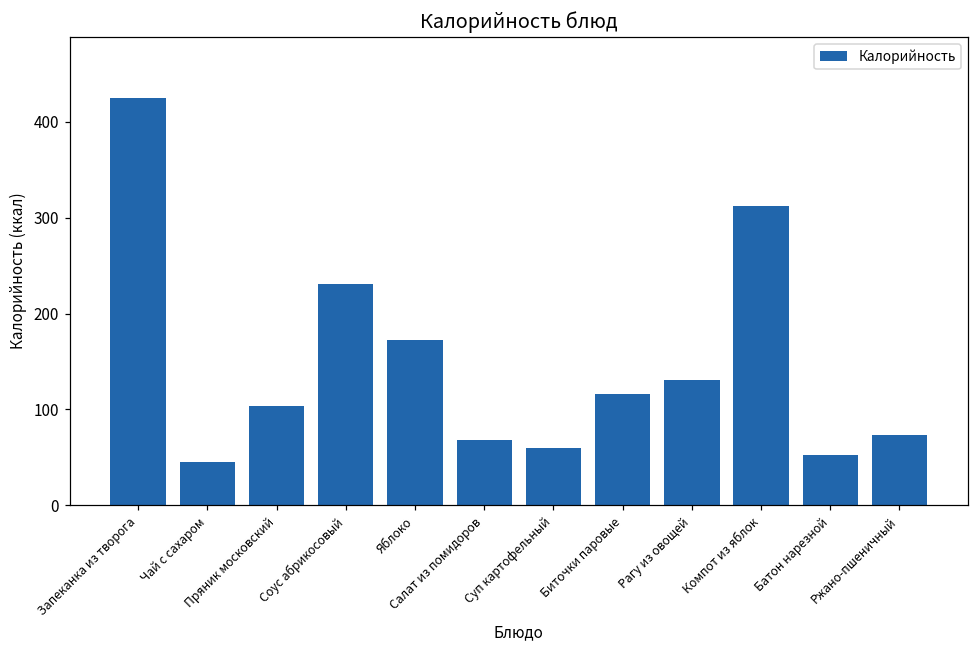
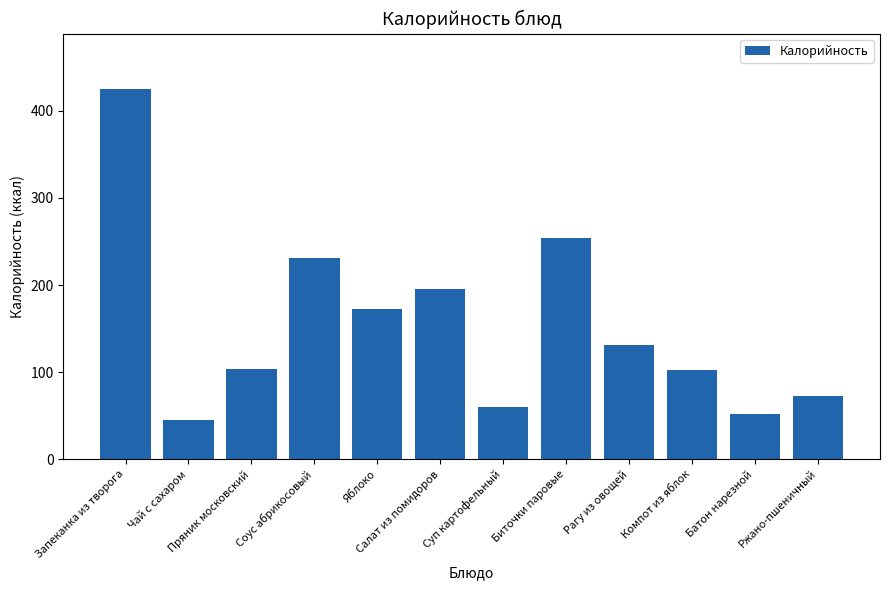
Салат из помидоров: 70 -> 200
Биточки паровые: 120 -> 250
Компот из яблок: 310 -> 100
